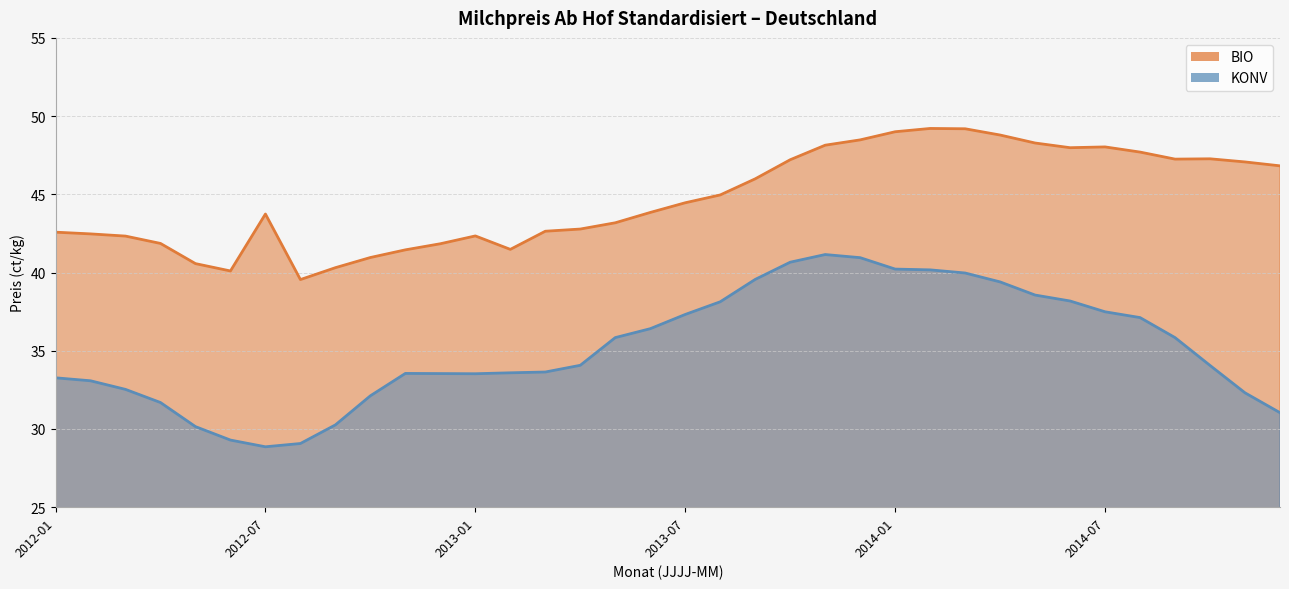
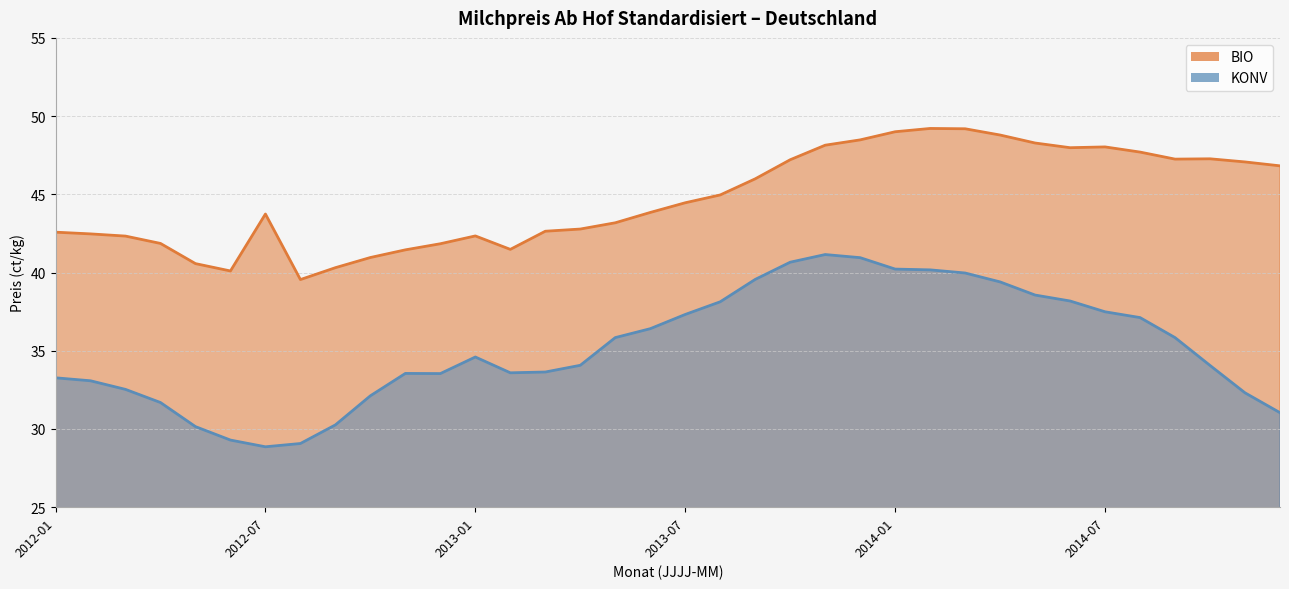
KONV, 2013-01: 33.5 -> 34.6
